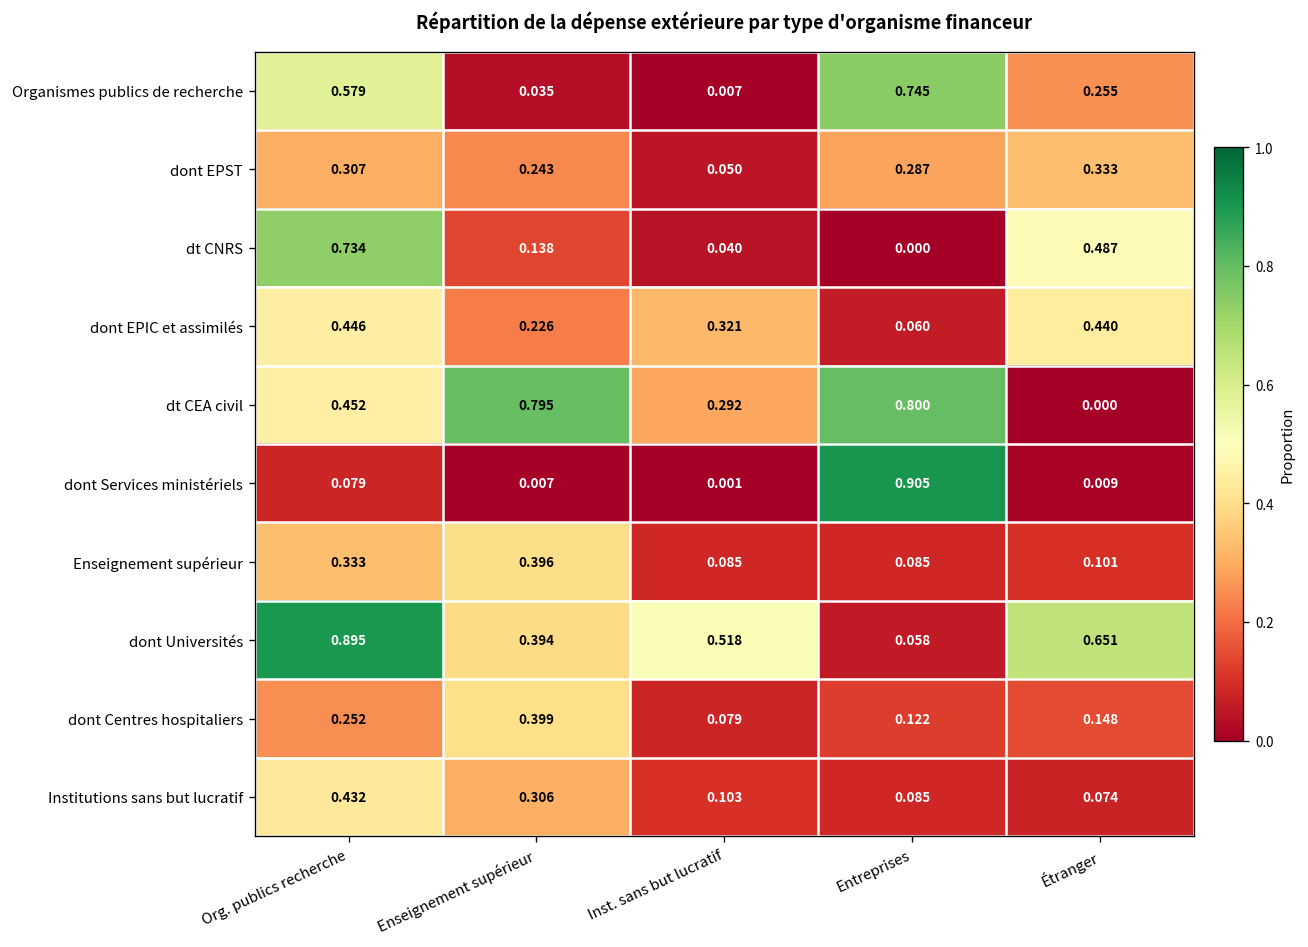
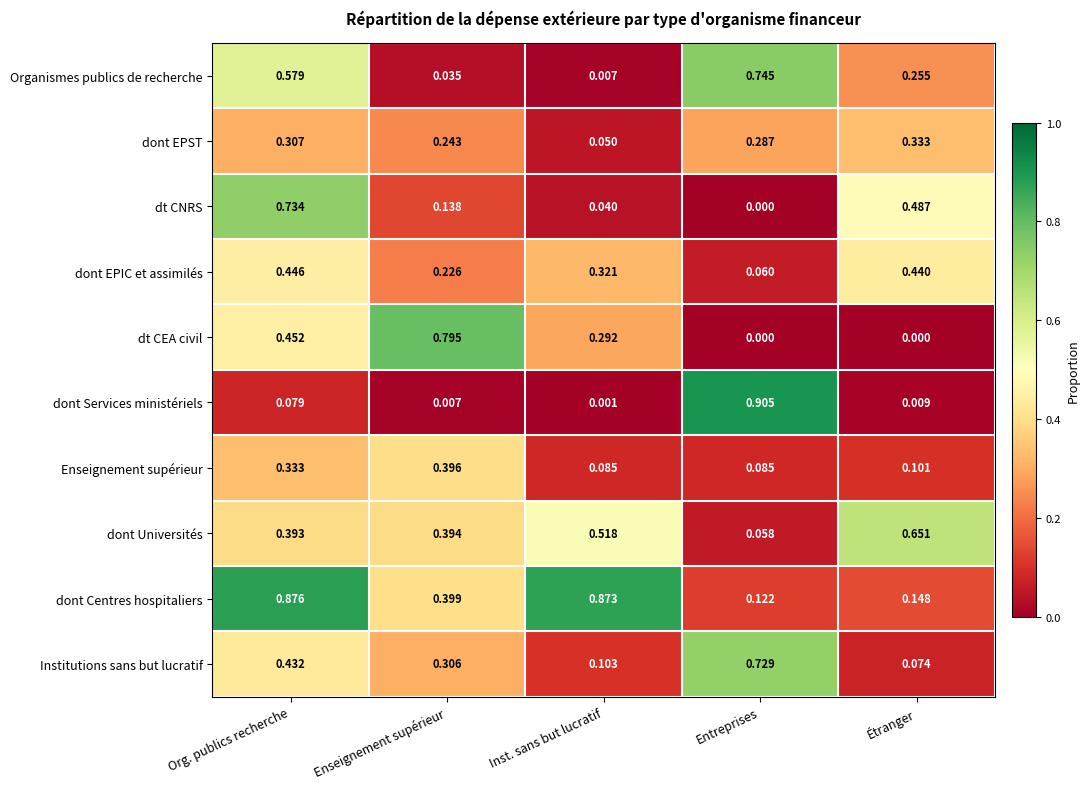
dt CEA civil, Entreprises: 0.800 -> 0.000
dont Universités, Org. publics recherche: 0.895 -> 0.393
dont Centres hospitaliers, Org. publics recherche: 0.252 -> 0.876
dont Centres hospitaliers, Inst. sans but lucratif: 0.079 -> 0.873
Institutions sans but lucratif, Entreprises: 0.085 -> 0.729
